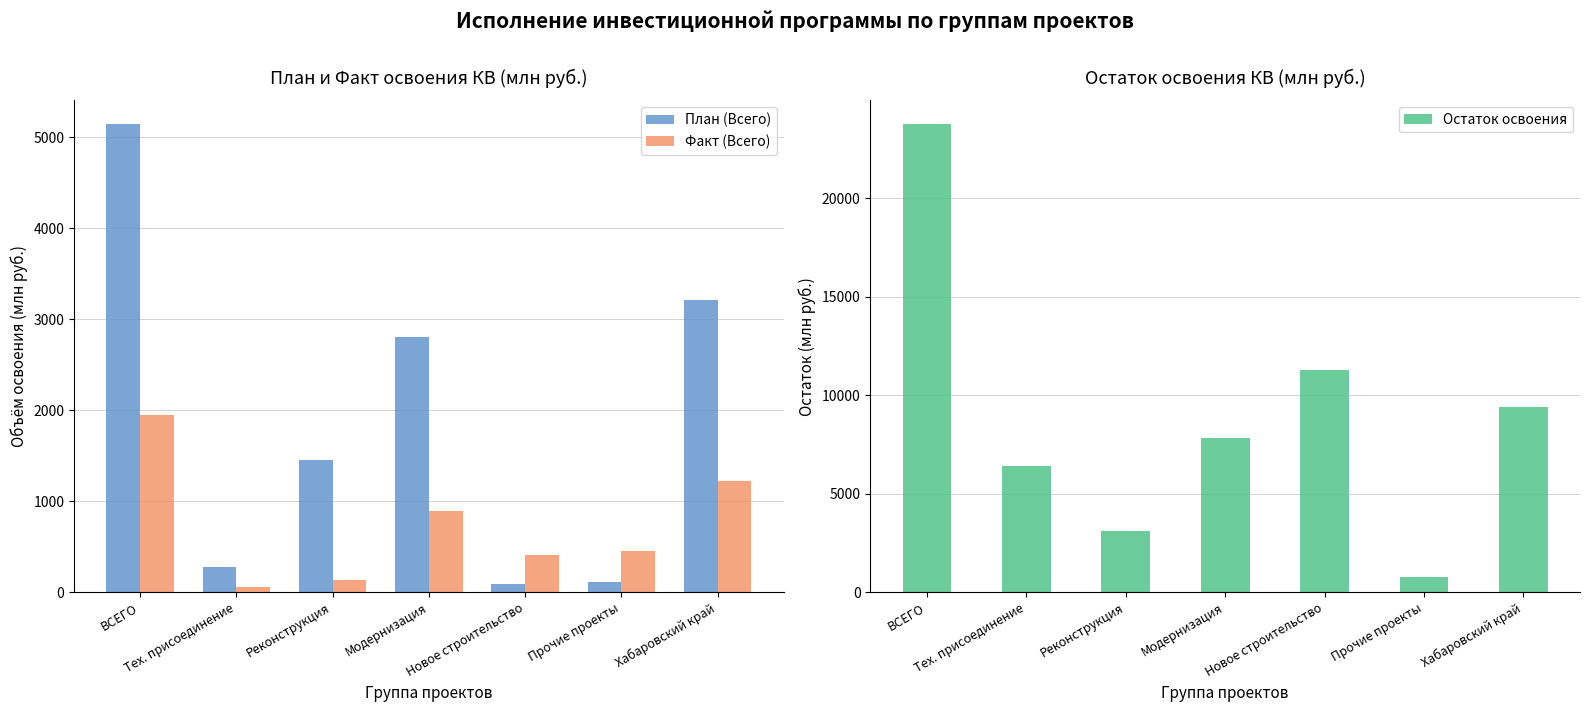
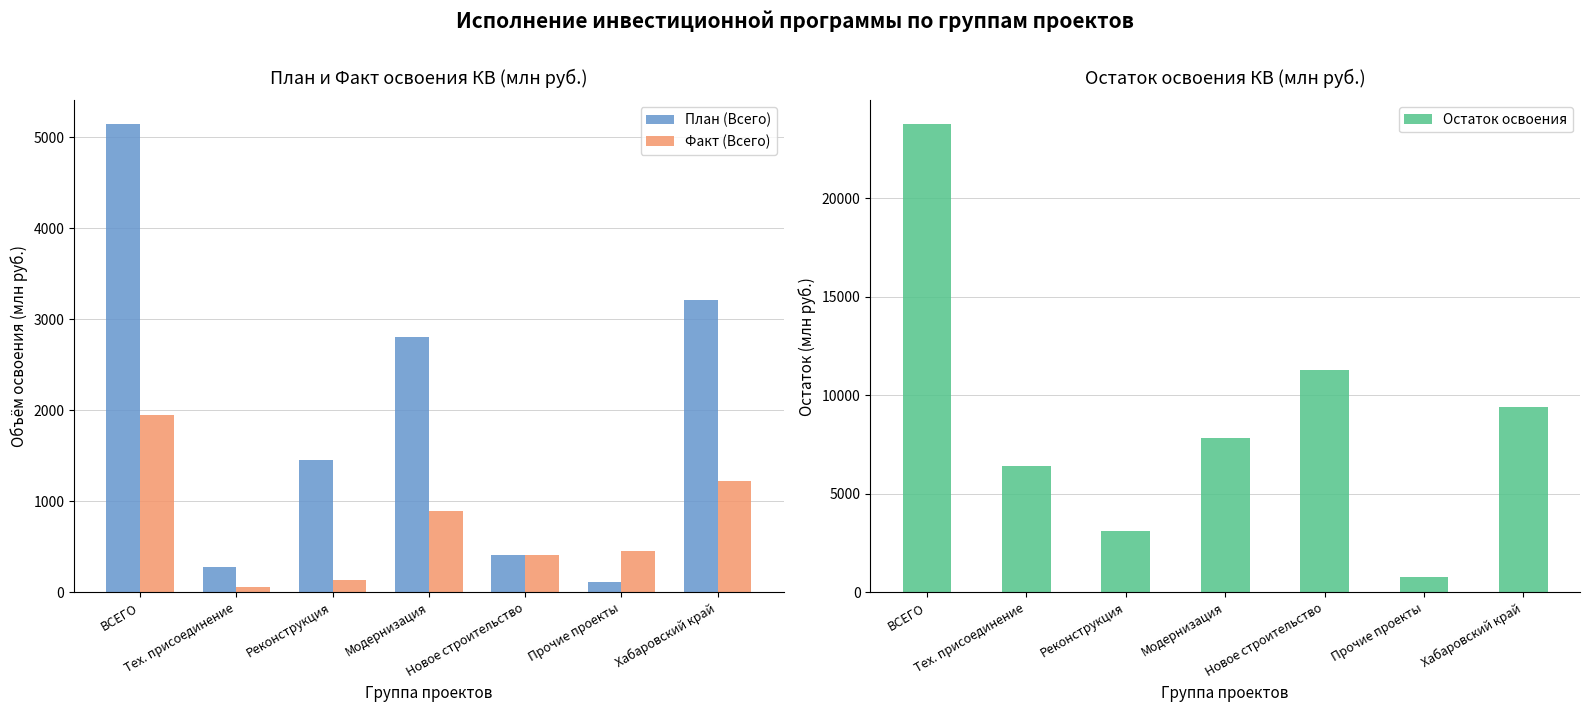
План и Факт освоения КВ (млн руб.), План (Всего), Новое строительство: 100 -> 400
